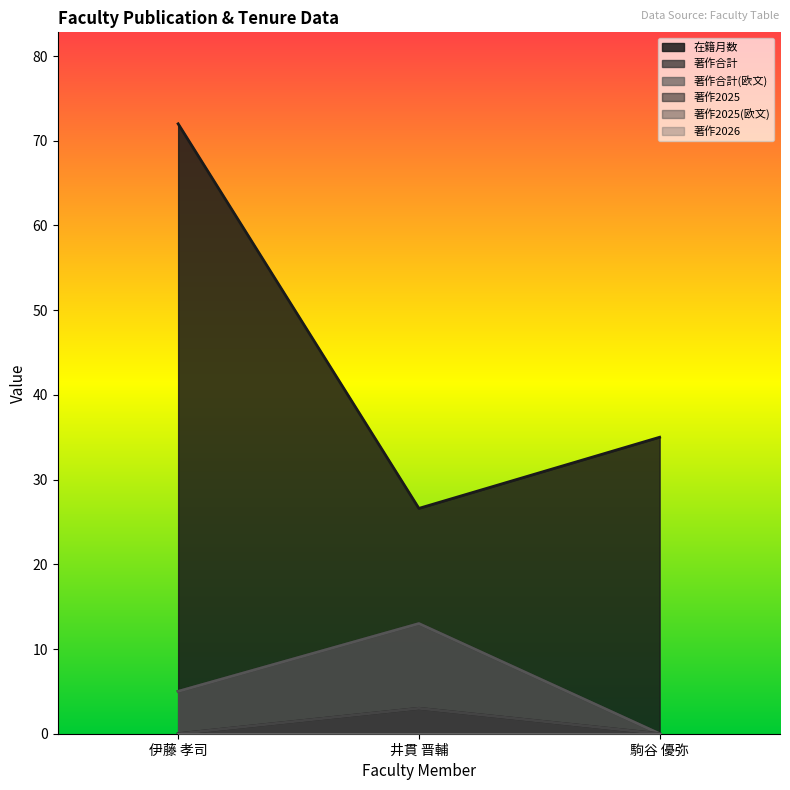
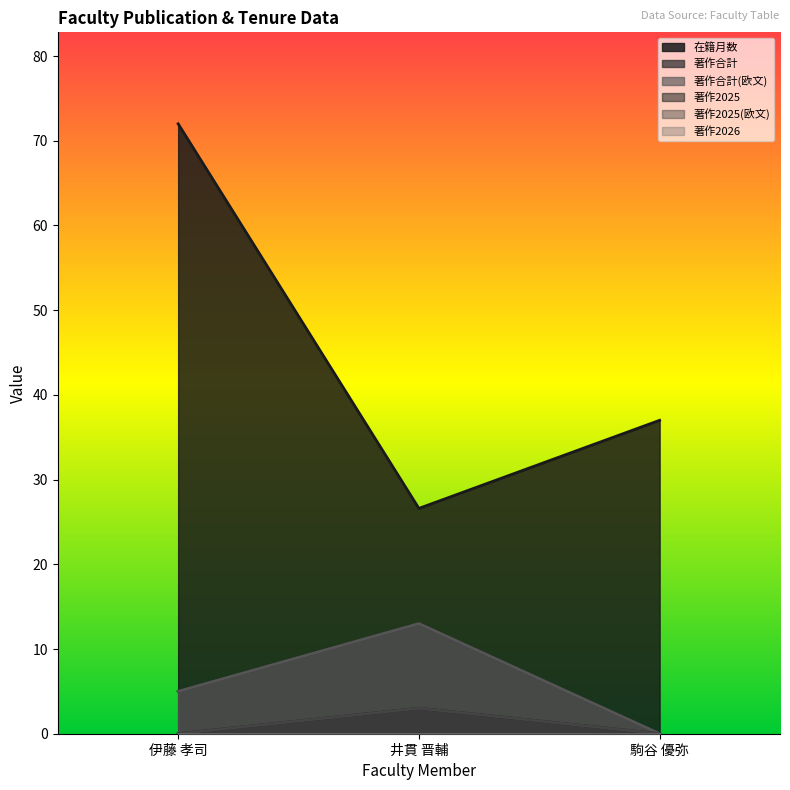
在籍月数, 駒谷 優弥: 35 -> 37
